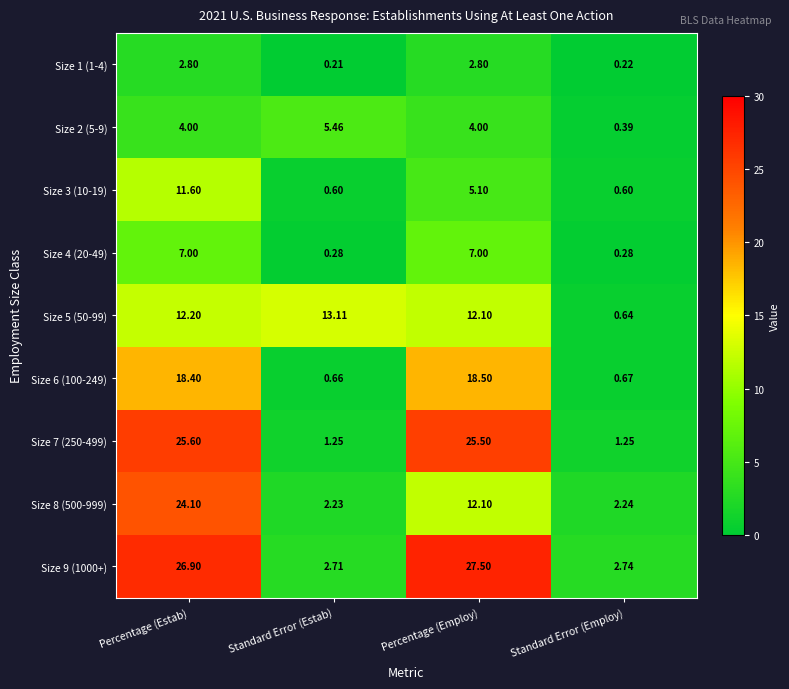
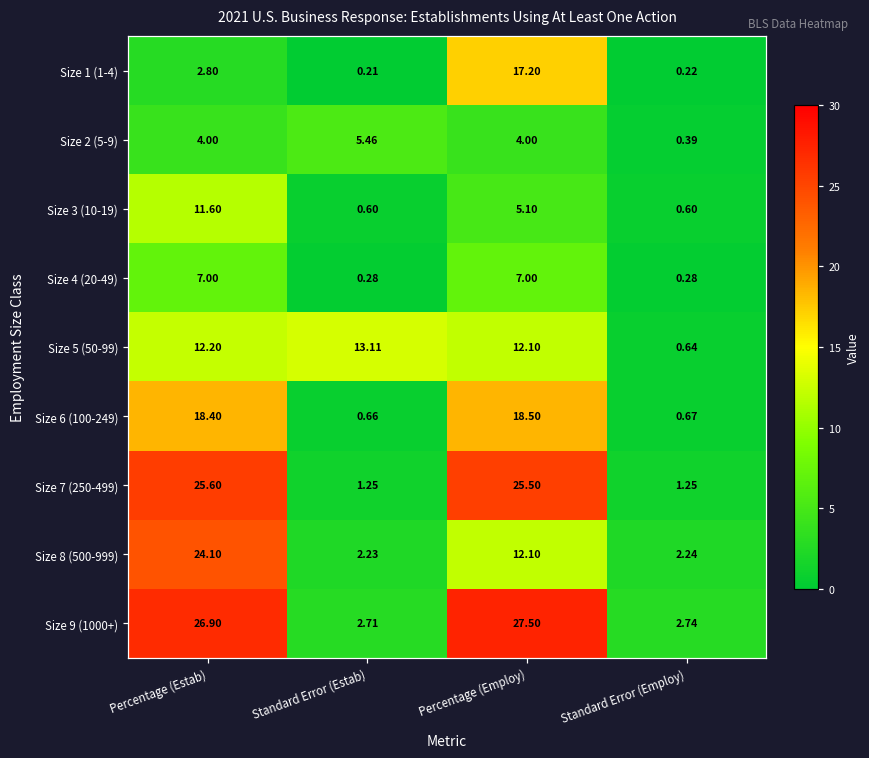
Size 1 (1-4), Percentage (Employ): 2.80 -> 17.20
